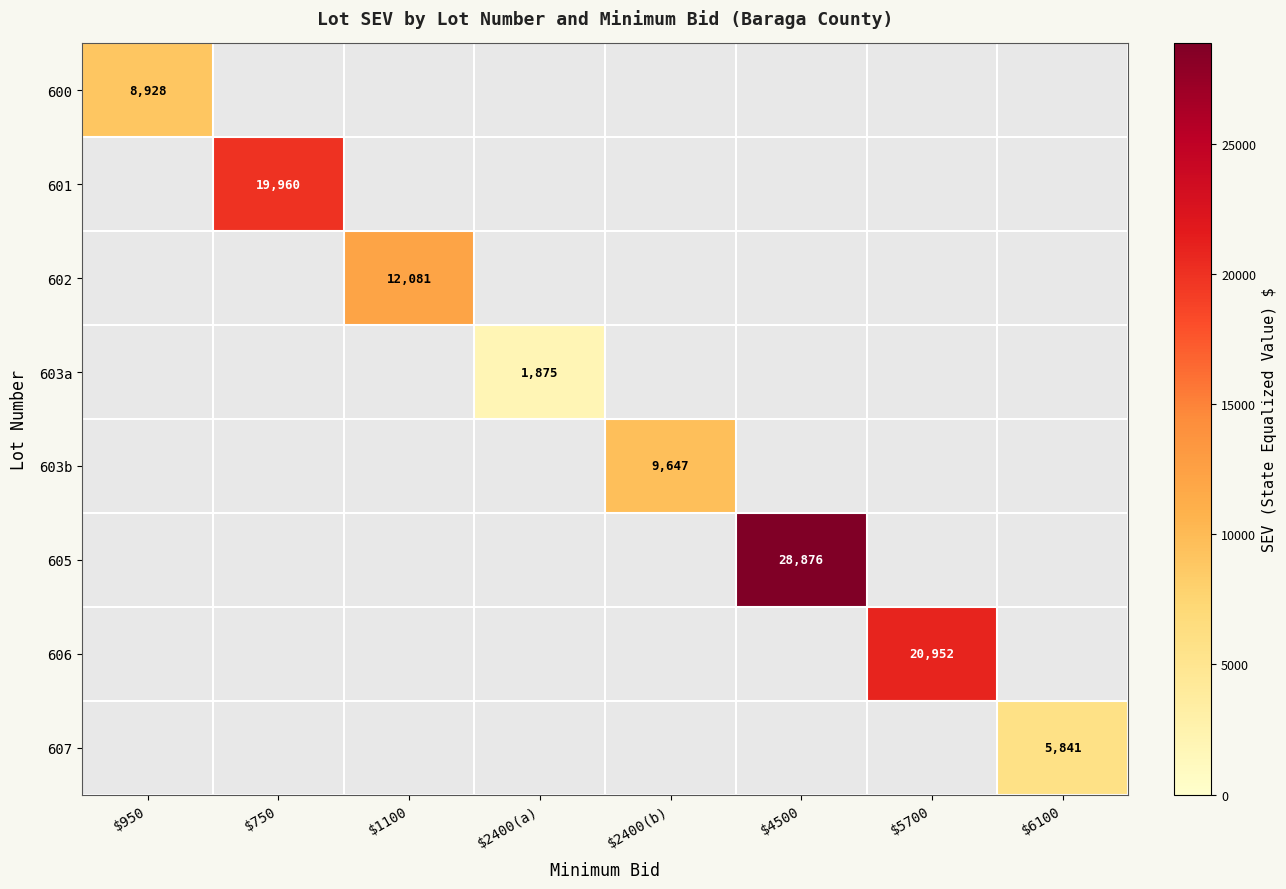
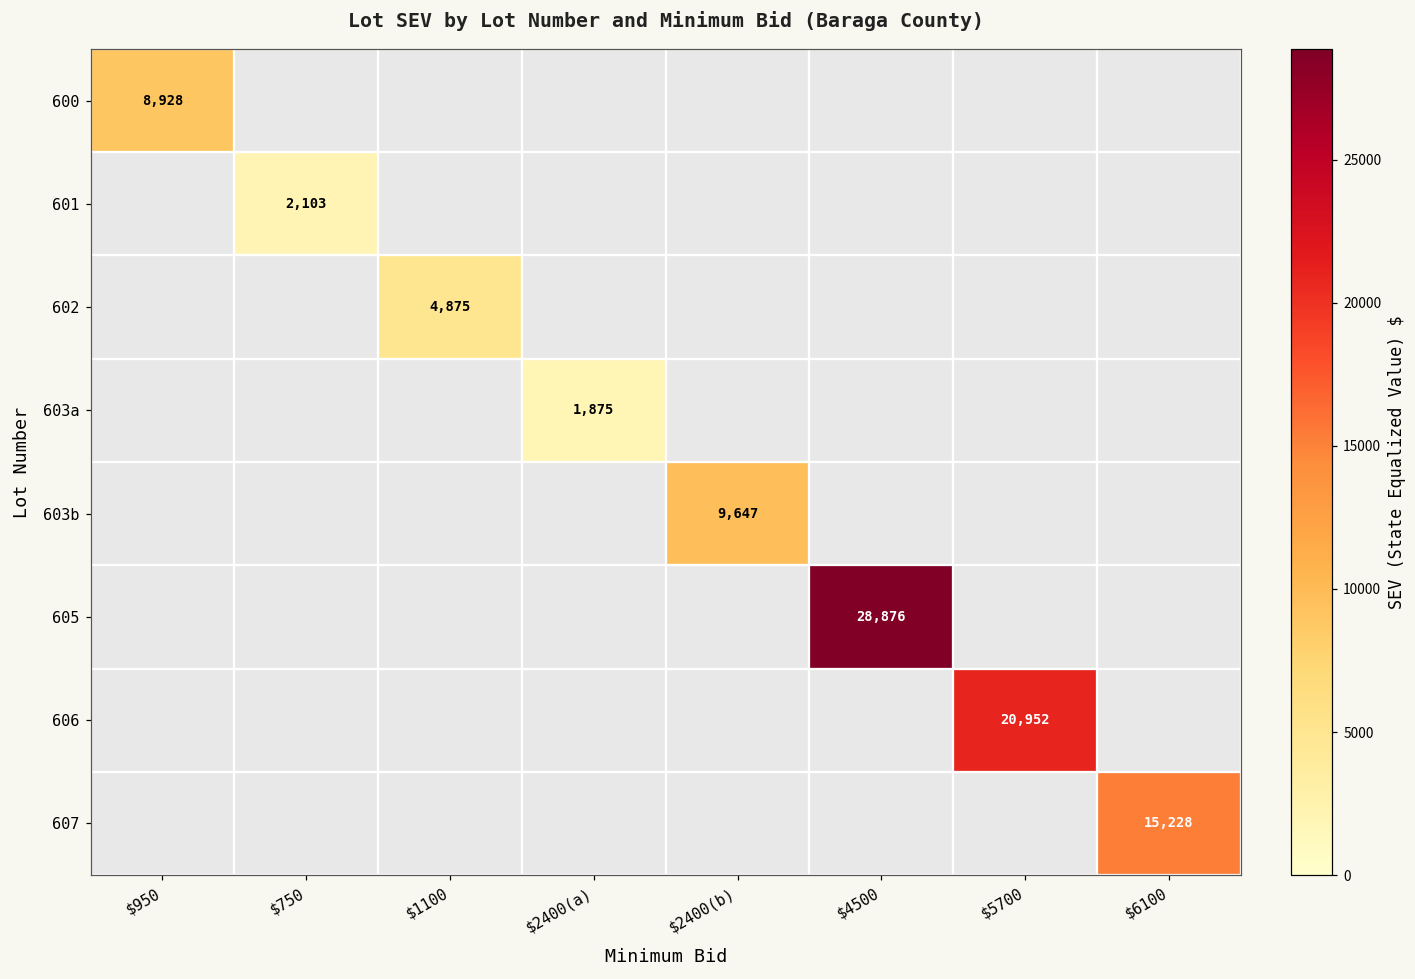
601, $750: 19,960 -> 2,103
602, $1100: 12,081 -> 4,875
607, $6100: 5,841 -> 15,228
